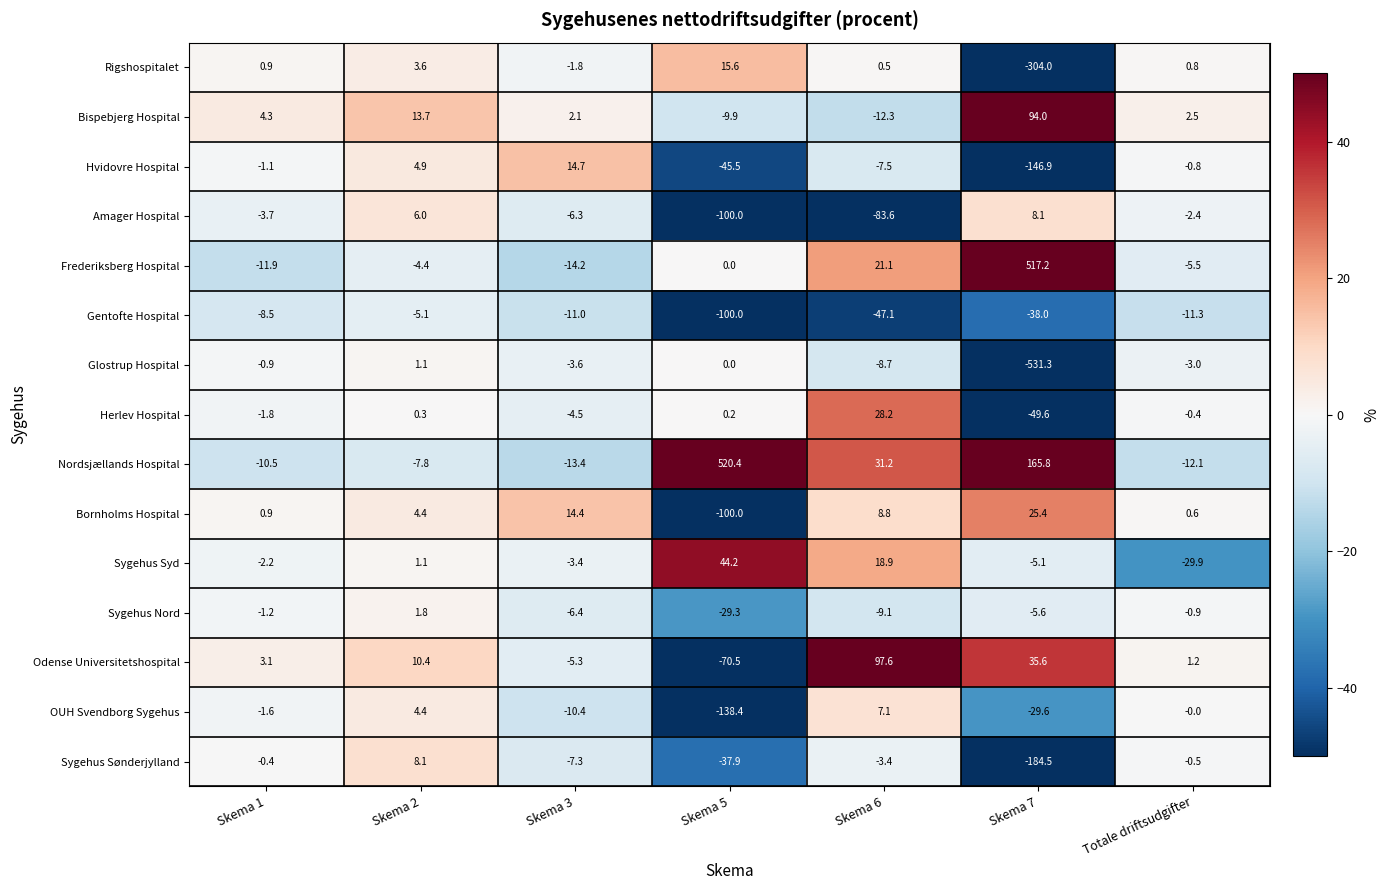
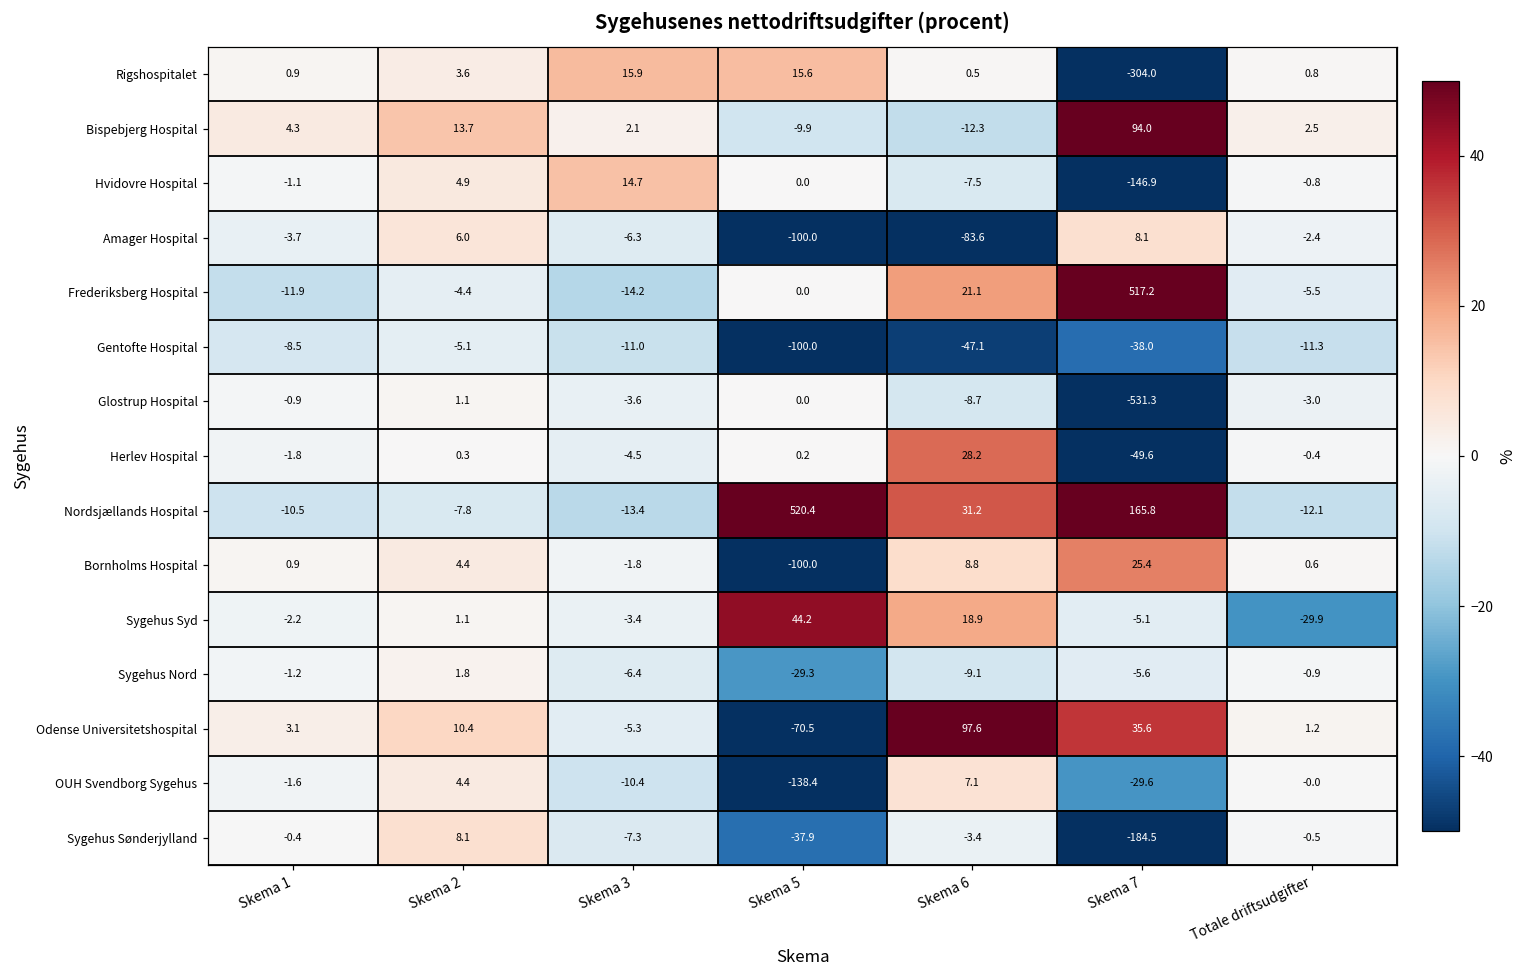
Rigshospitalet, Skema 3: -1.8 -> 15.9
Hvidovre Hospital, Skema 5: -45.5 -> 0.0
Bornholms Hospital, Skema 3: 14.4 -> -1.8
